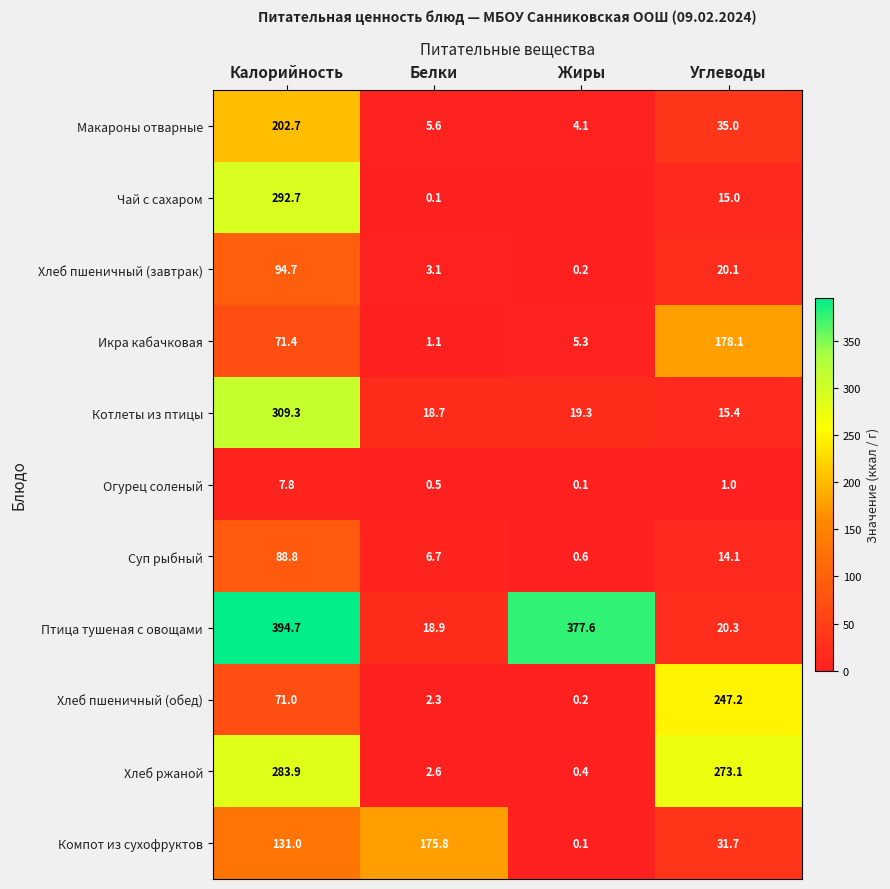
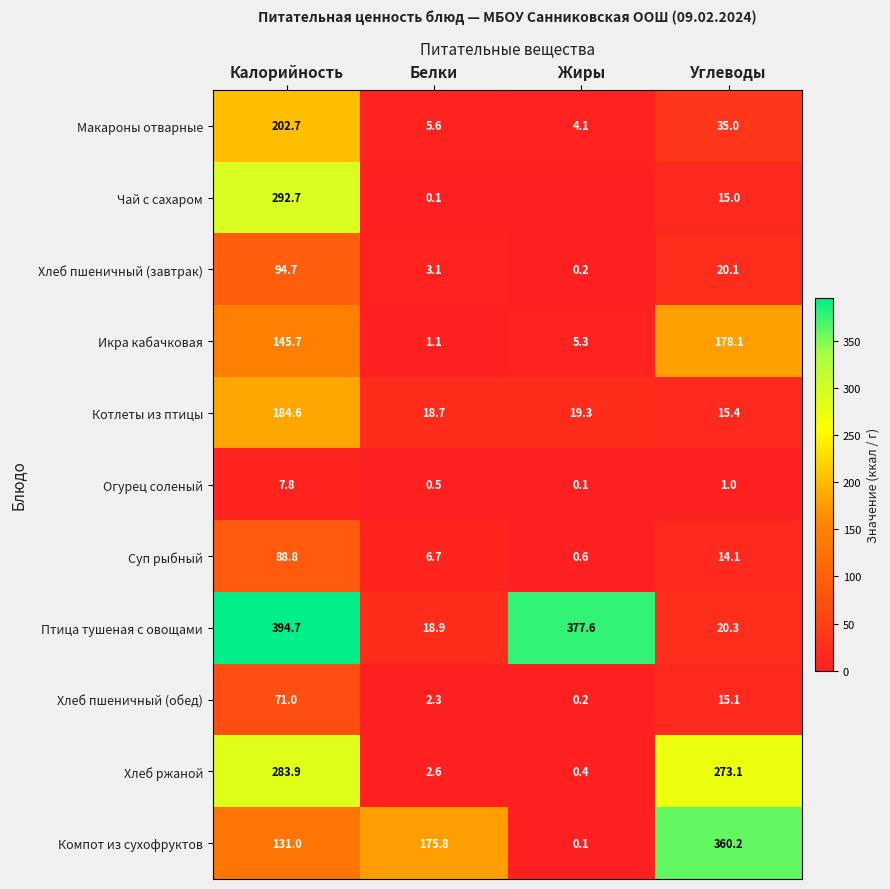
Икра кабачковая, Калорийность: 71.4 -> 145.7
Котлеты из птицы, Калорийность: 309.3 -> 184.6
Хлеб пшеничный (обед), Углеводы: 247.2 -> 15.1
Компот из сухофруктов, Углеводы: 31.7 -> 360.2
